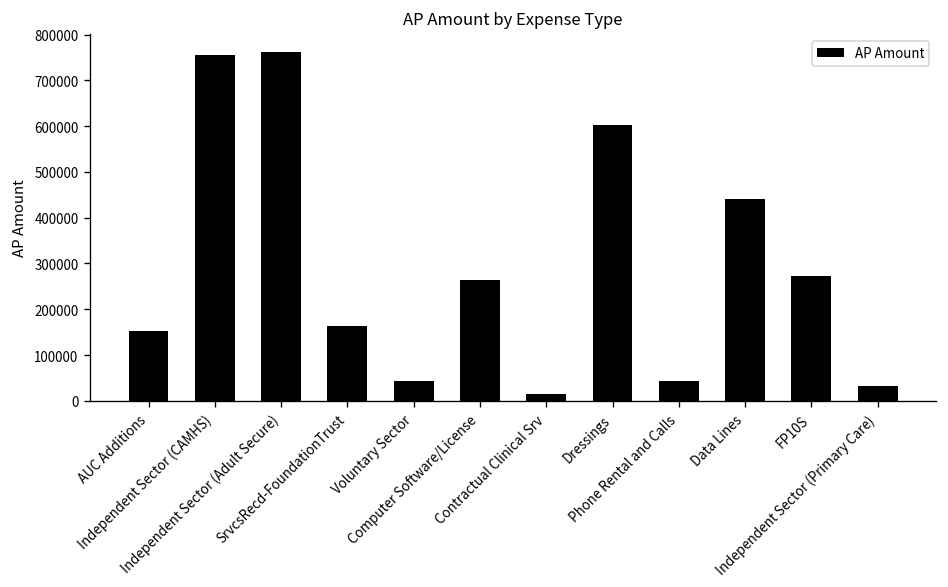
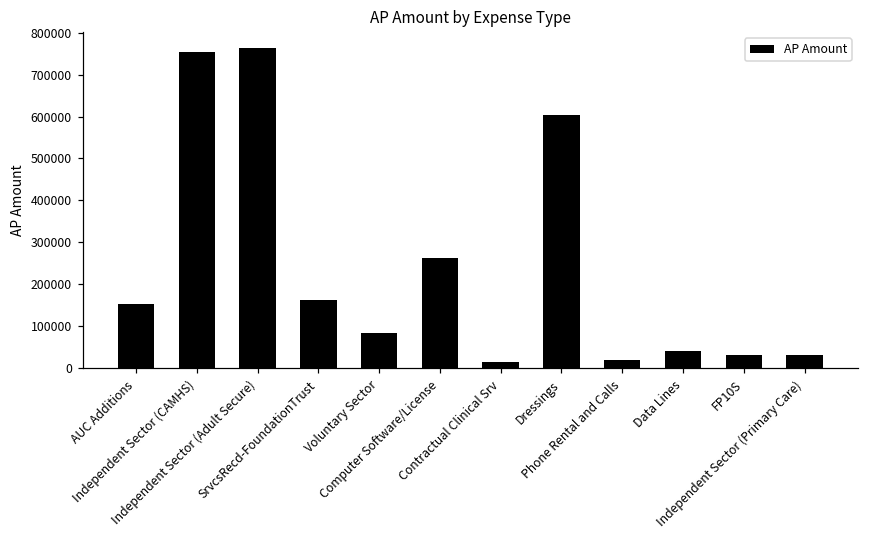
Voluntary Sector: 40000 -> 90000
Phone Rental and Calls: 40000 -> 20000
Data Lines: 440000 -> 40000
FP10S: 270000 -> 30000
